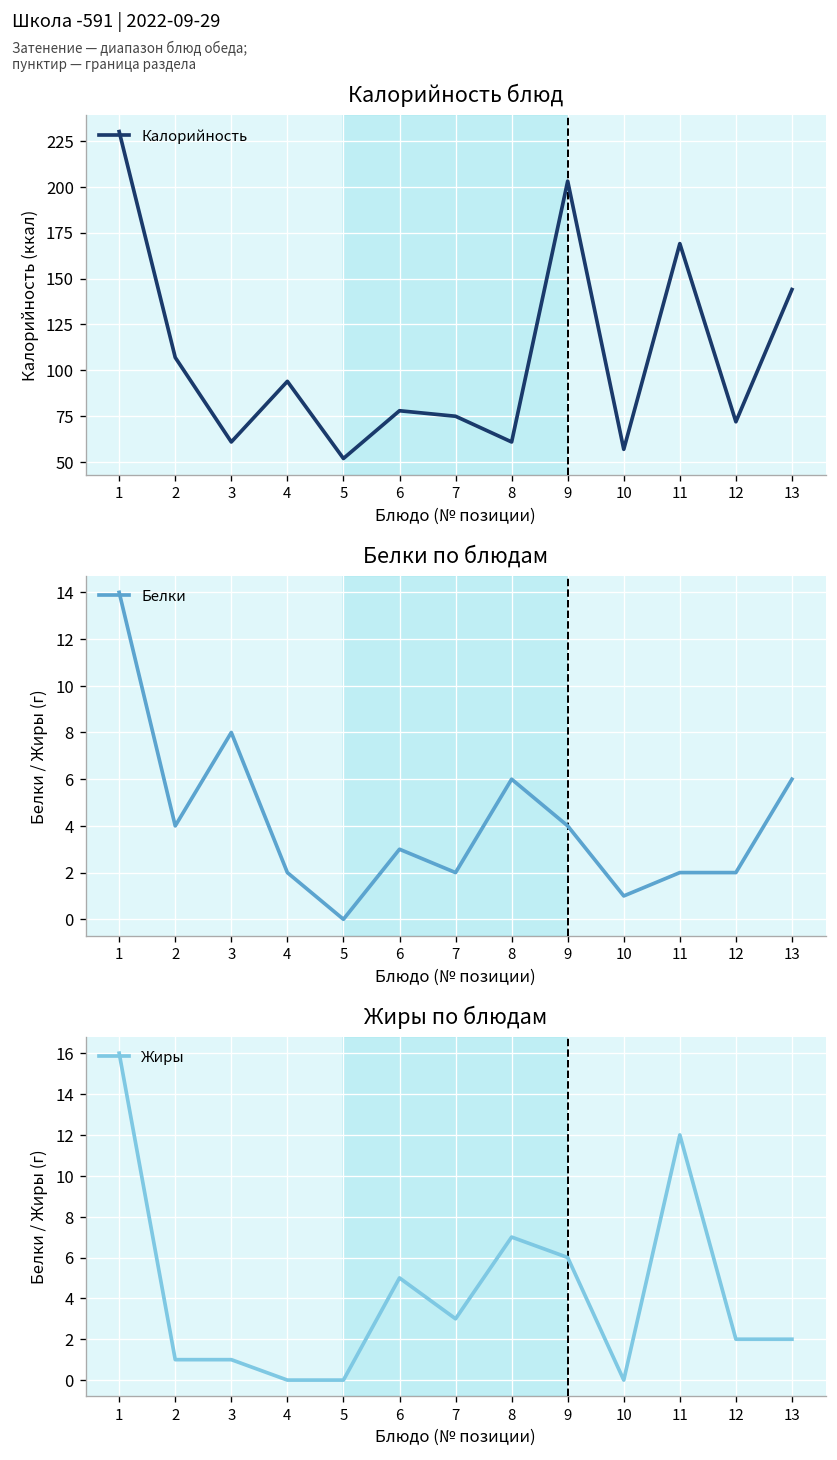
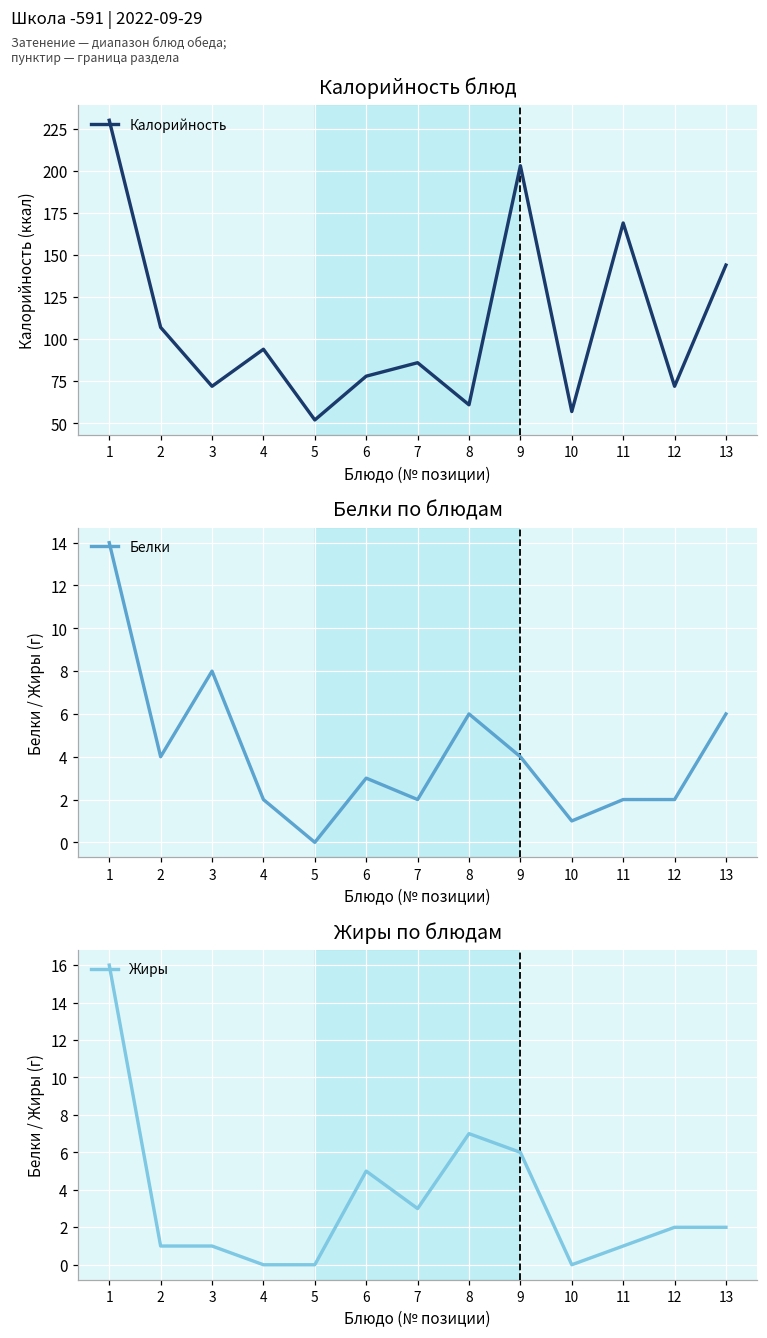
Калорийность блюд, 3: 61 -> 72
Калорийность блюд, 7: 75 -> 86
Жиры по блюдам, 11: 12 -> 1
